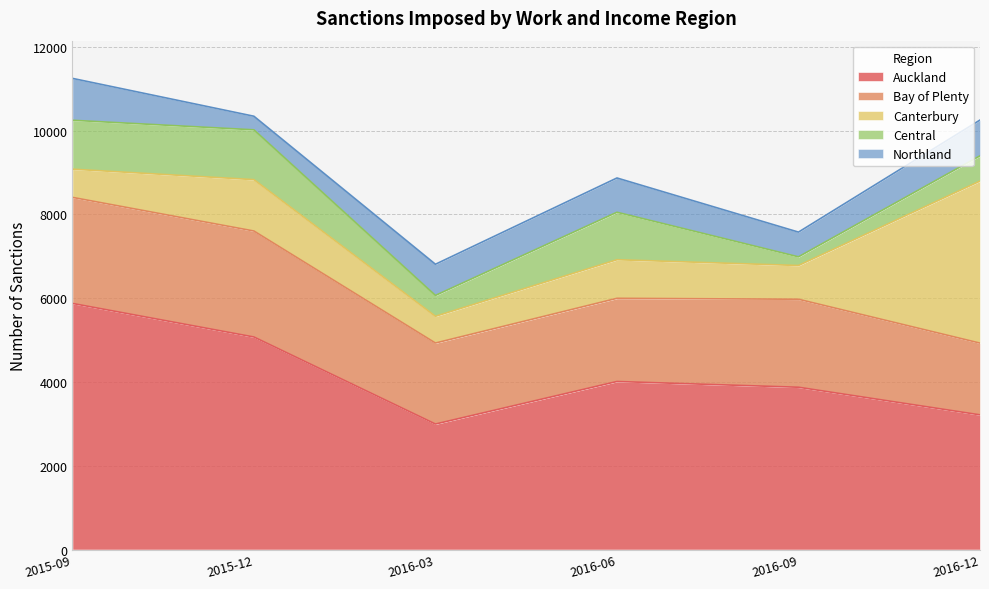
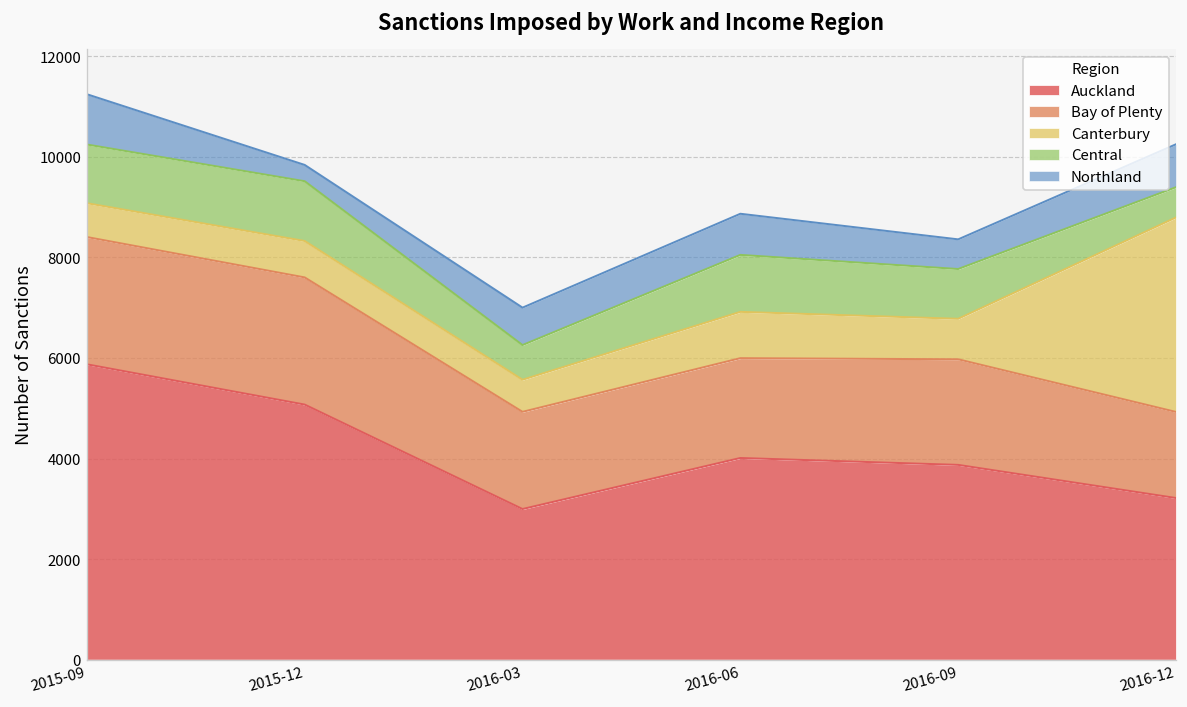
Canterbury, 2015-12: 1200 -> 700
Central, 2016-03: 500 -> 700
Central, 2016-09: 200 -> 1000
